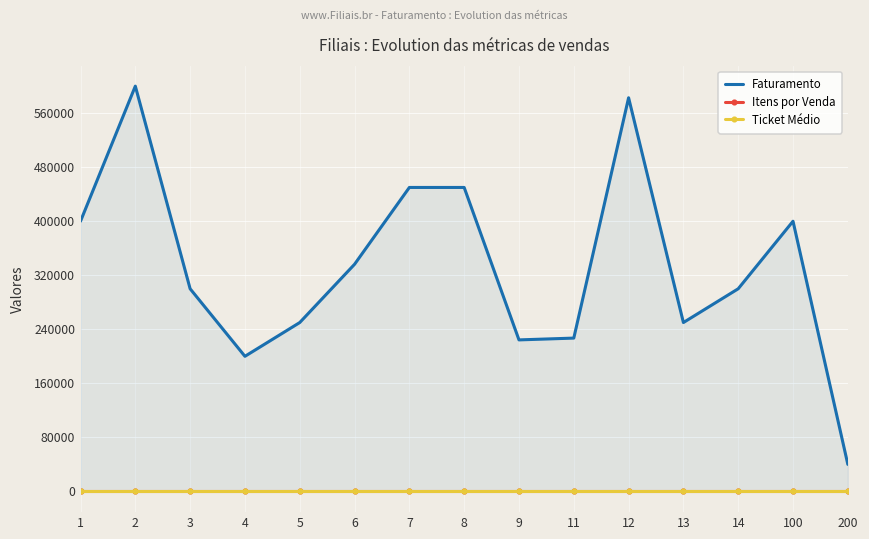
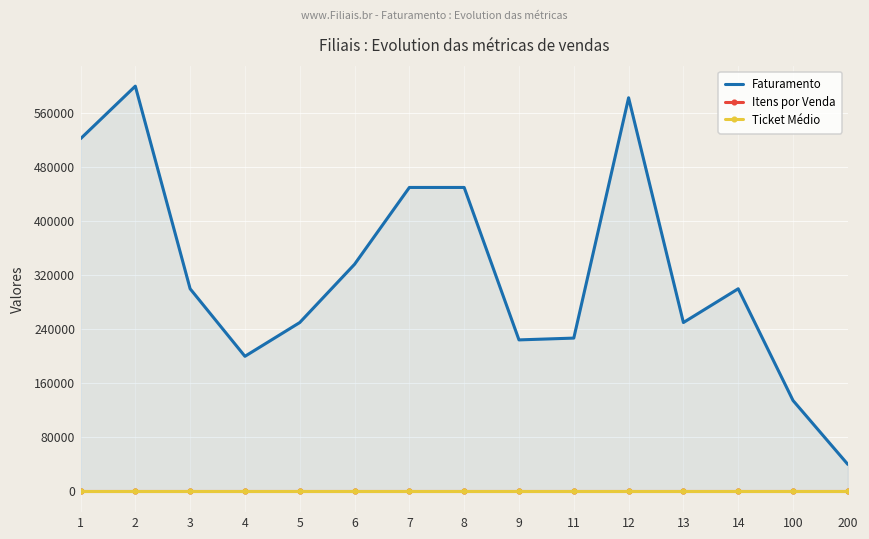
Faturamento, 1: 400000 -> 520000
Faturamento, 100: 400000 -> 130000
